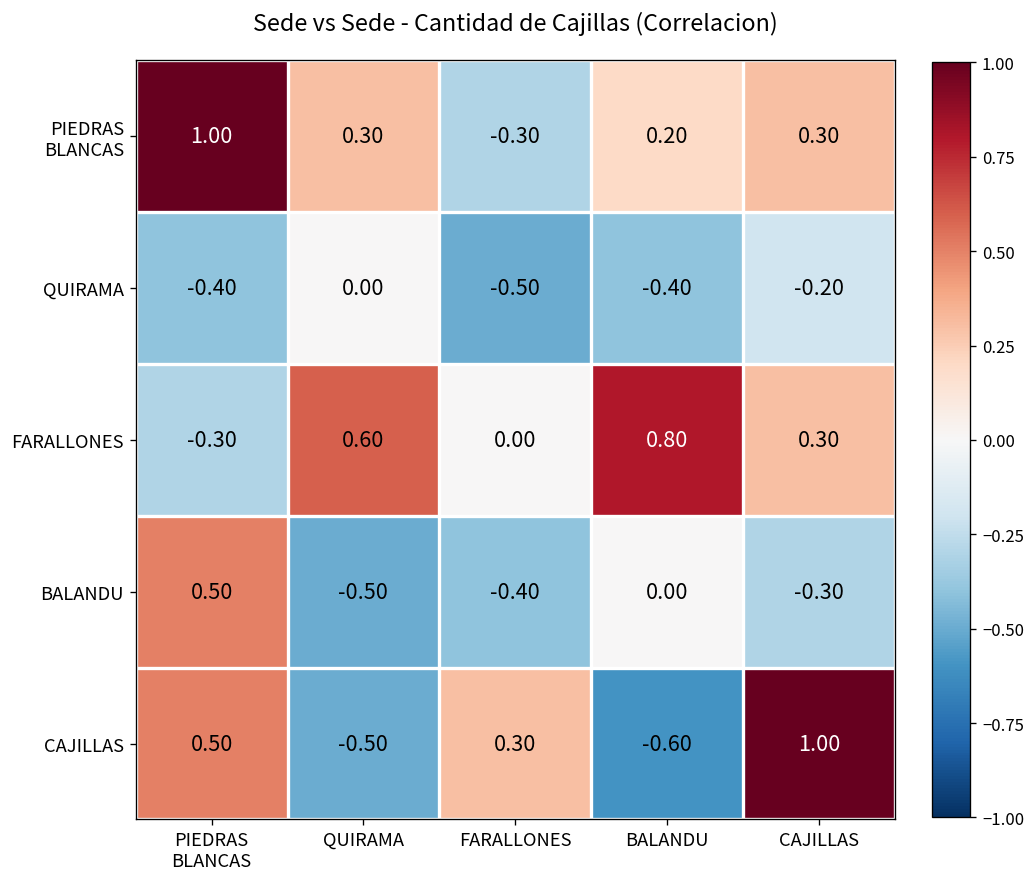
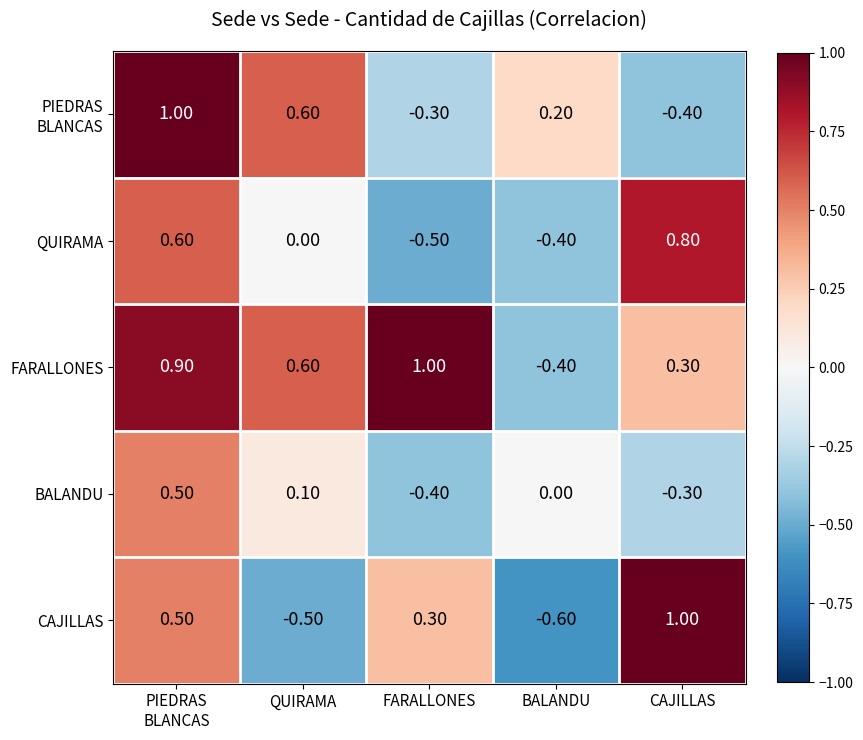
PIEDRAS BLANCAS, QUIRAMA: 0.30 -> 0.60
PIEDRAS BLANCAS, CAJILLAS: 0.30 -> -0.40
QUIRAMA, PIEDRAS BLANCAS: -0.40 -> 0.60
QUIRAMA, CAJILLAS: -0.20 -> 0.80
FARALLONES, PIEDRAS BLANCAS: -0.30 -> 0.90
FARALLONES, FARALLONES: 0.00 -> 1.00
FARALLONES, BALANDU: 0.80 -> -0.40
BALANDU, QUIRAMA: -0.50 -> 0.10
